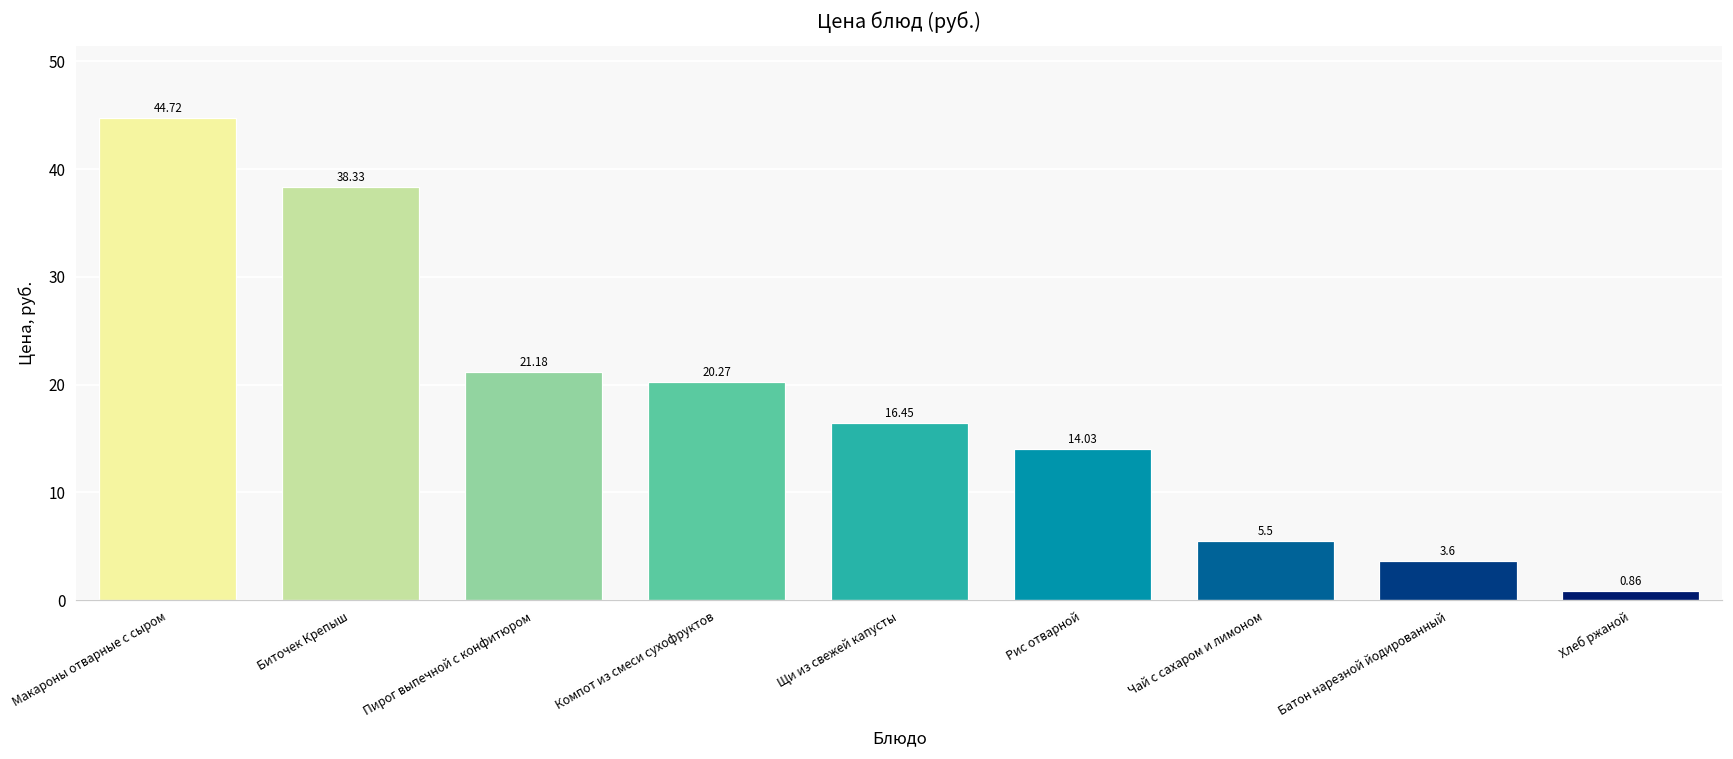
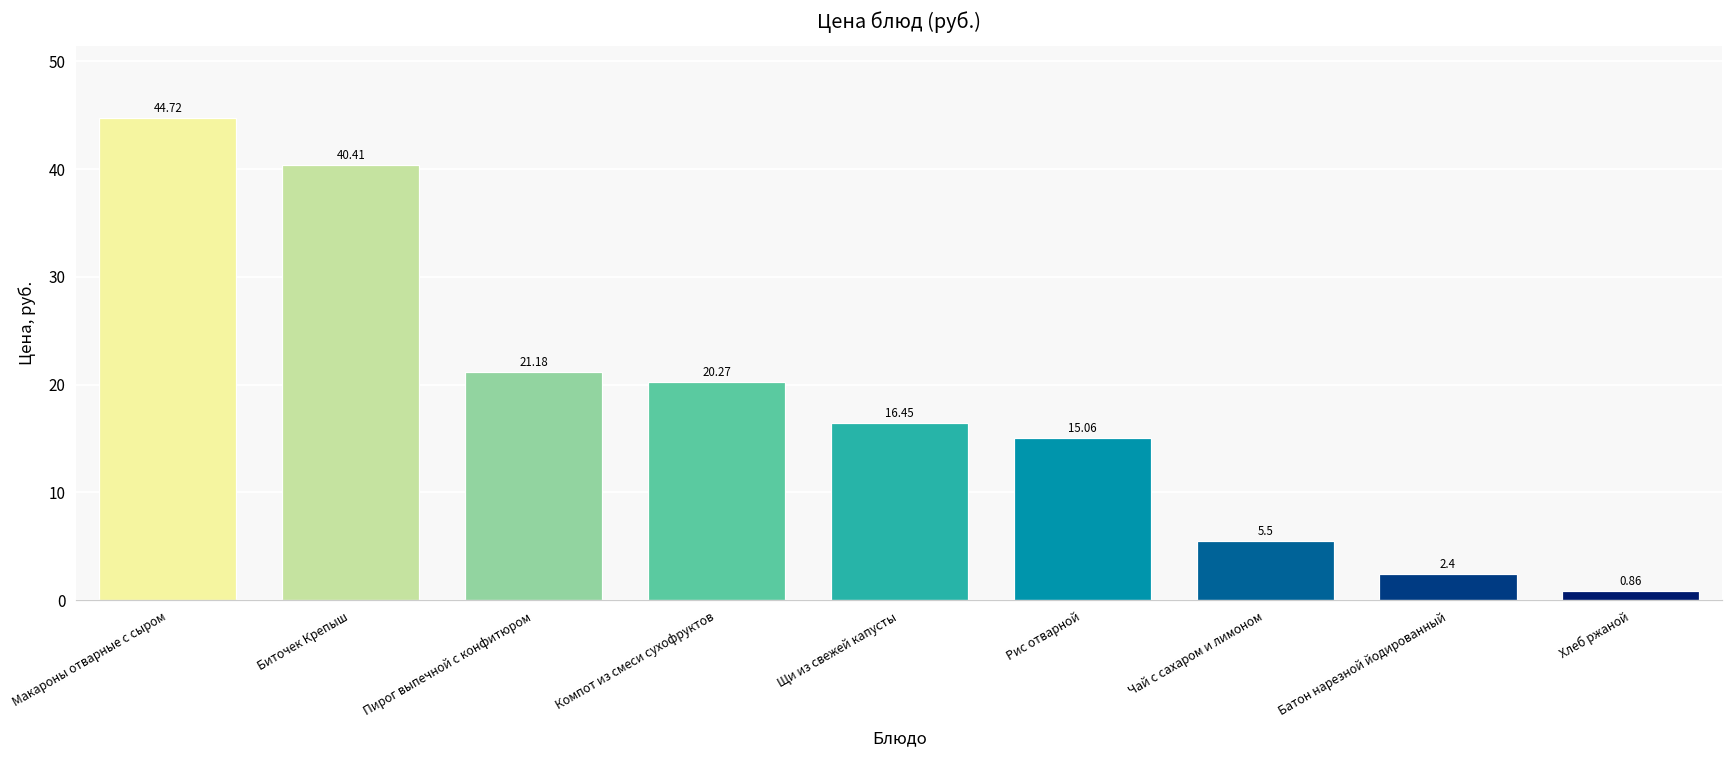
Биточек Крепыш: 38.33 -> 40.41
Рис отварной: 14.03 -> 15.06
Батон нарезной йодированный: 3.6 -> 2.4
